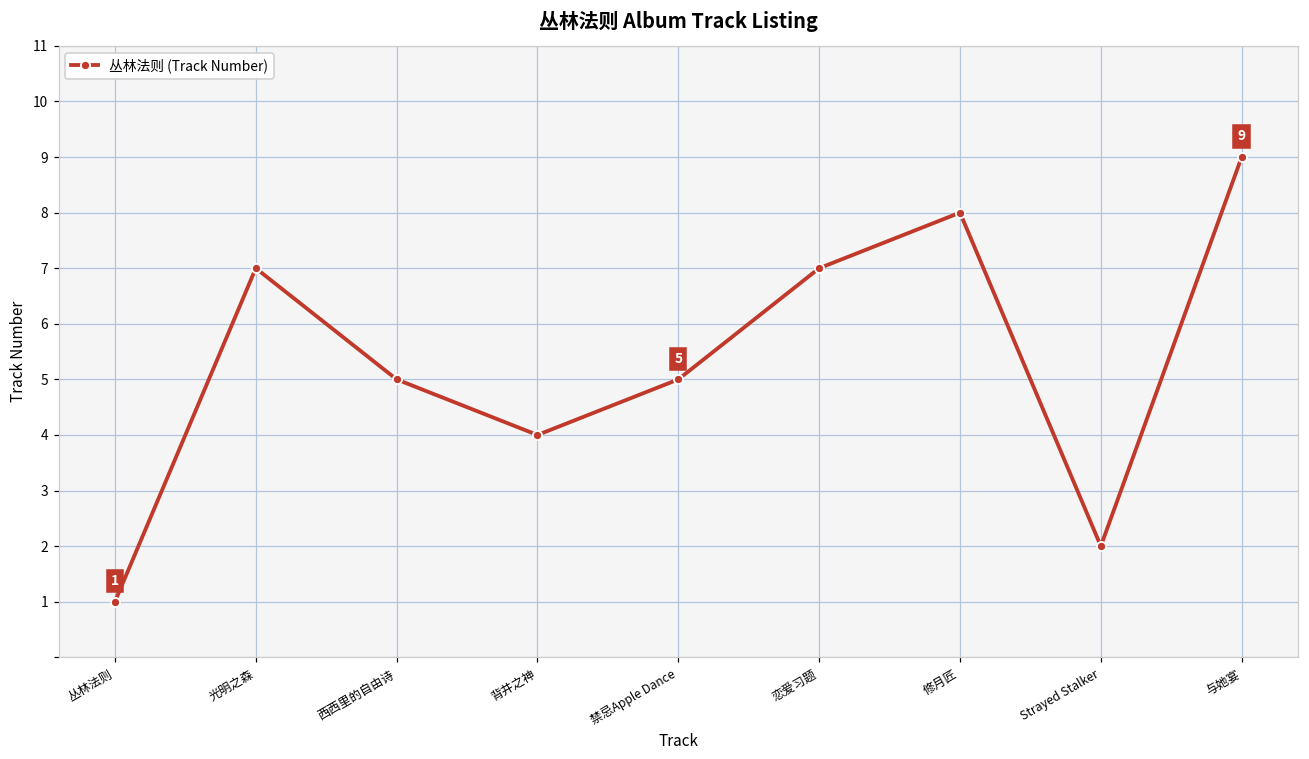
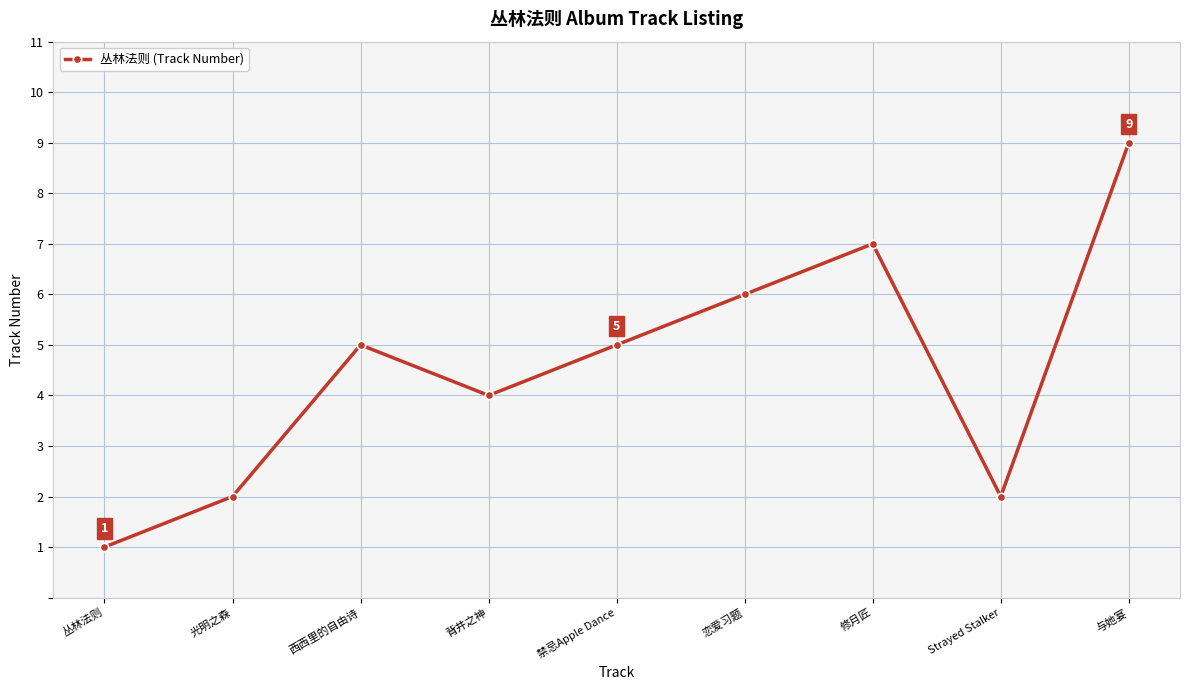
光明之森: 7 -> 2
恋爱习题: 7 -> 6
修月匠: 8 -> 7
